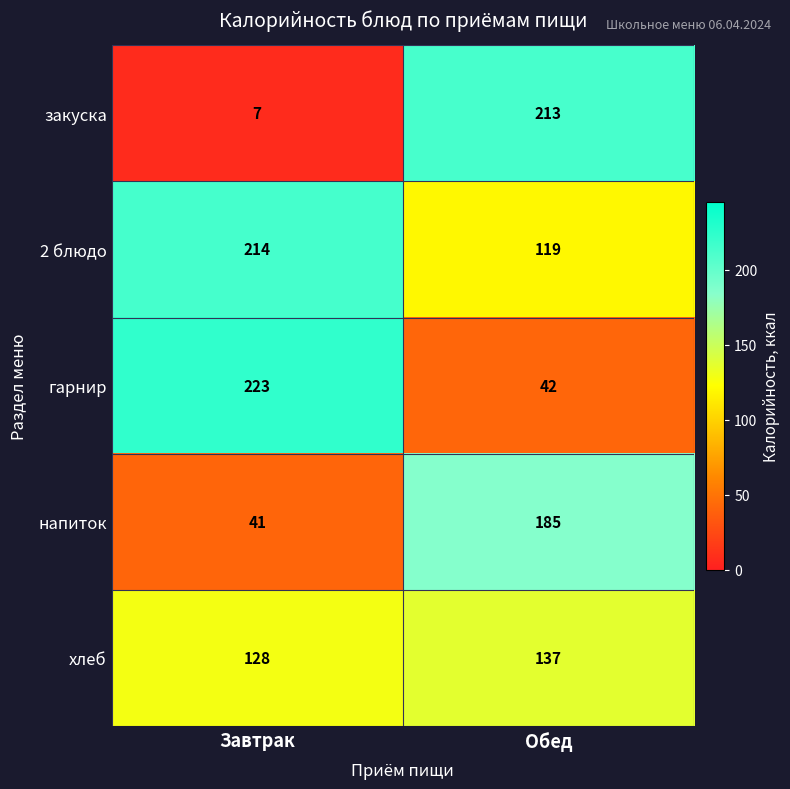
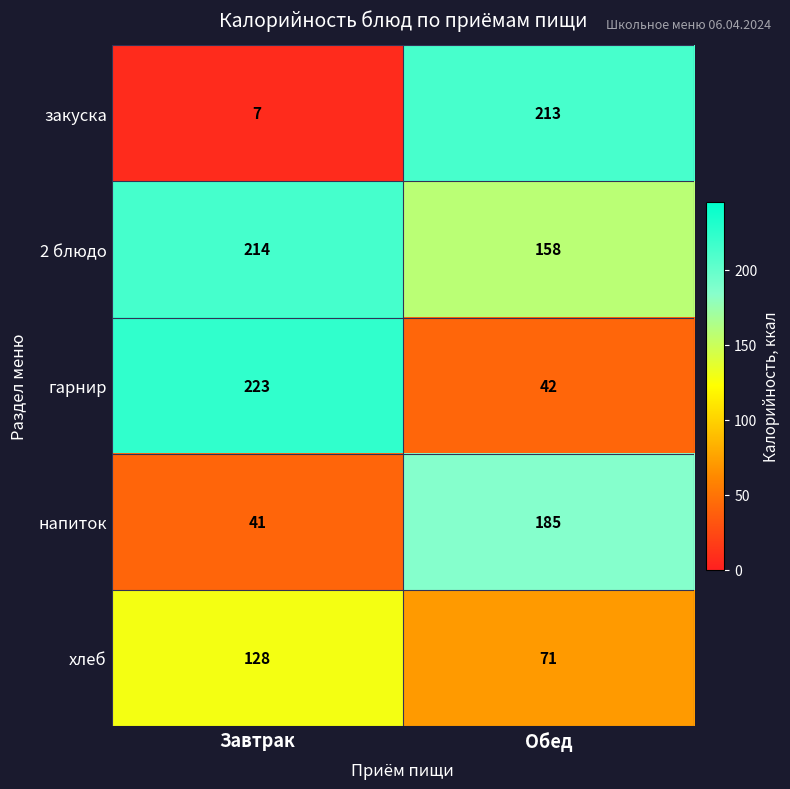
2 блюдо, Обед: 119 -> 158
хлеб, Обед: 137 -> 71
